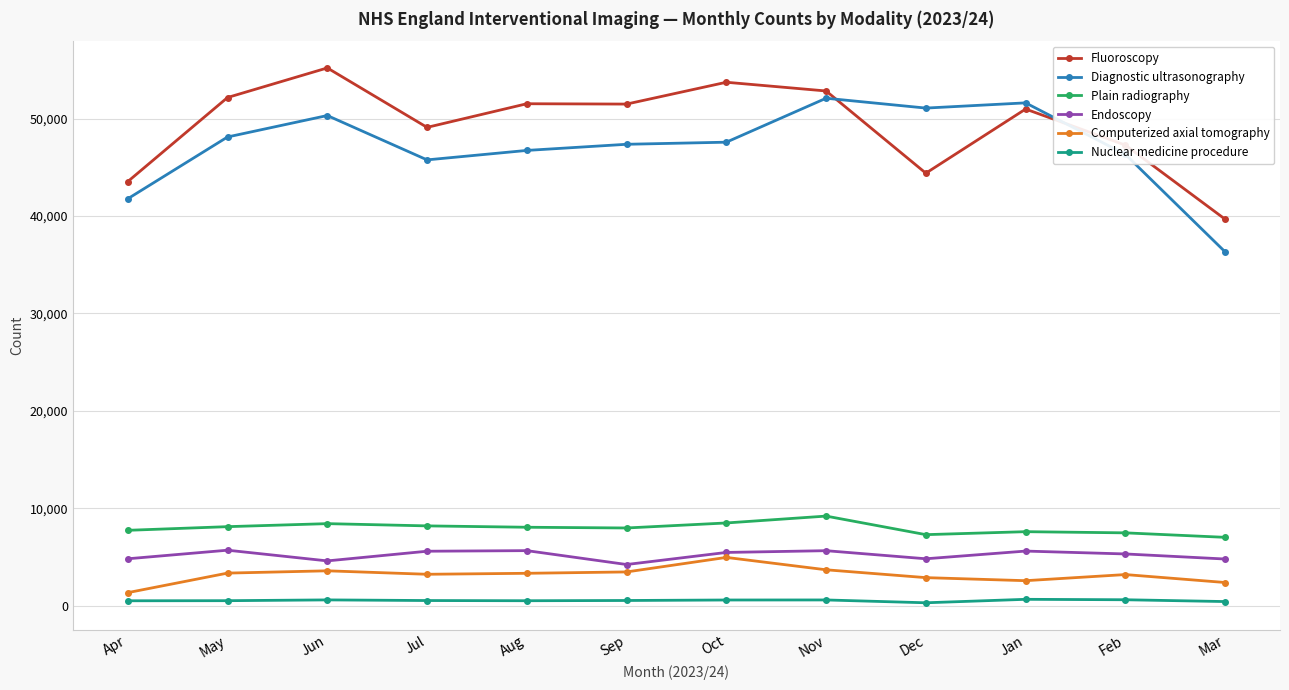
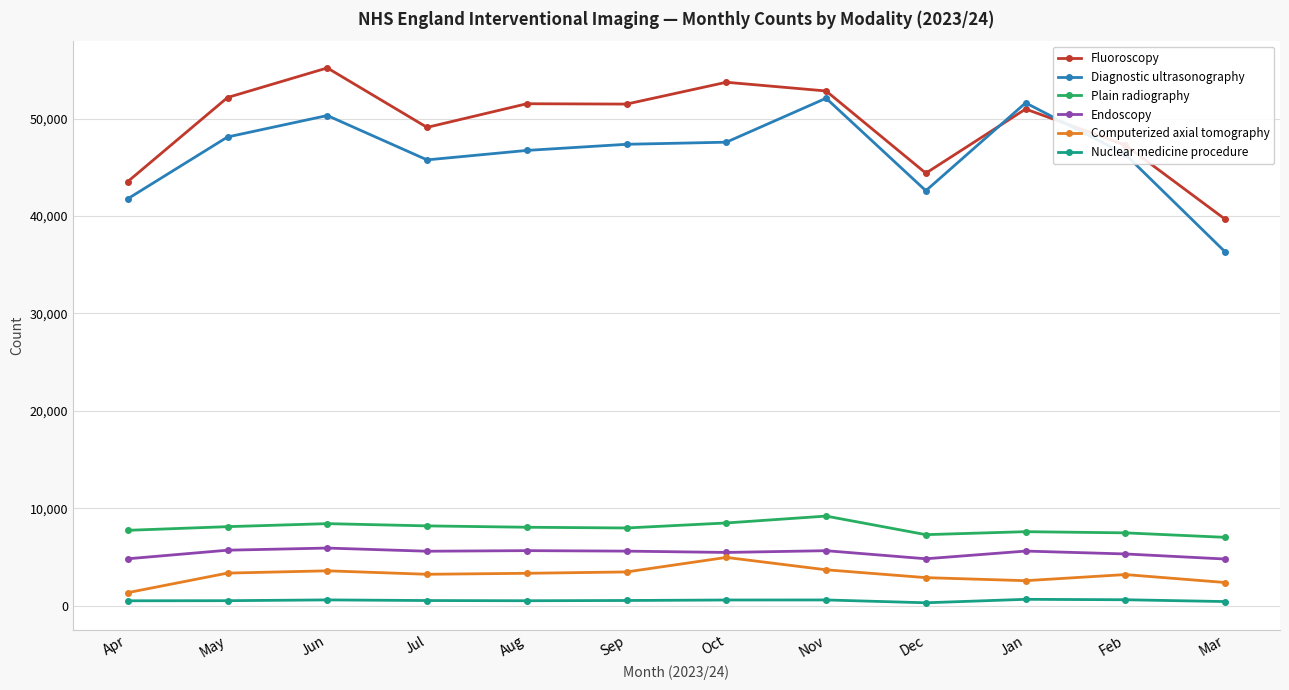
Endoscopy, Jun: 5,000 -> 6,000
Endoscopy, Sep: 4,000 -> 6,000
Diagnostic ultrasonography, Dec: 51,000 -> 43,000
